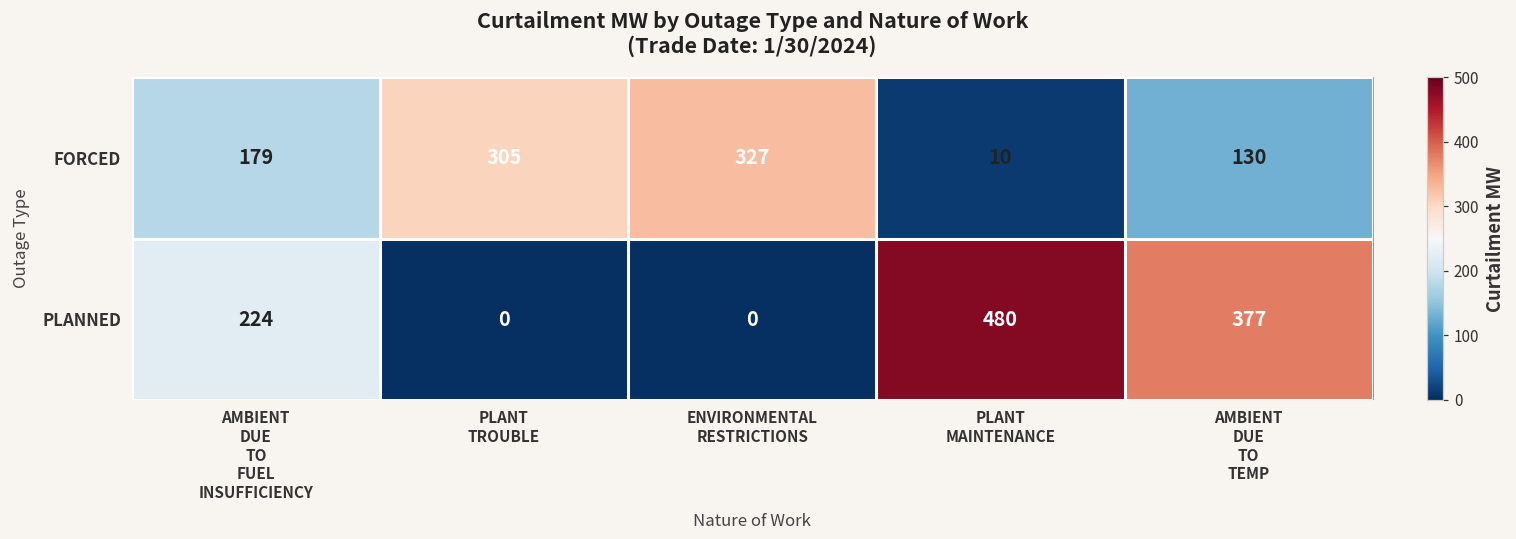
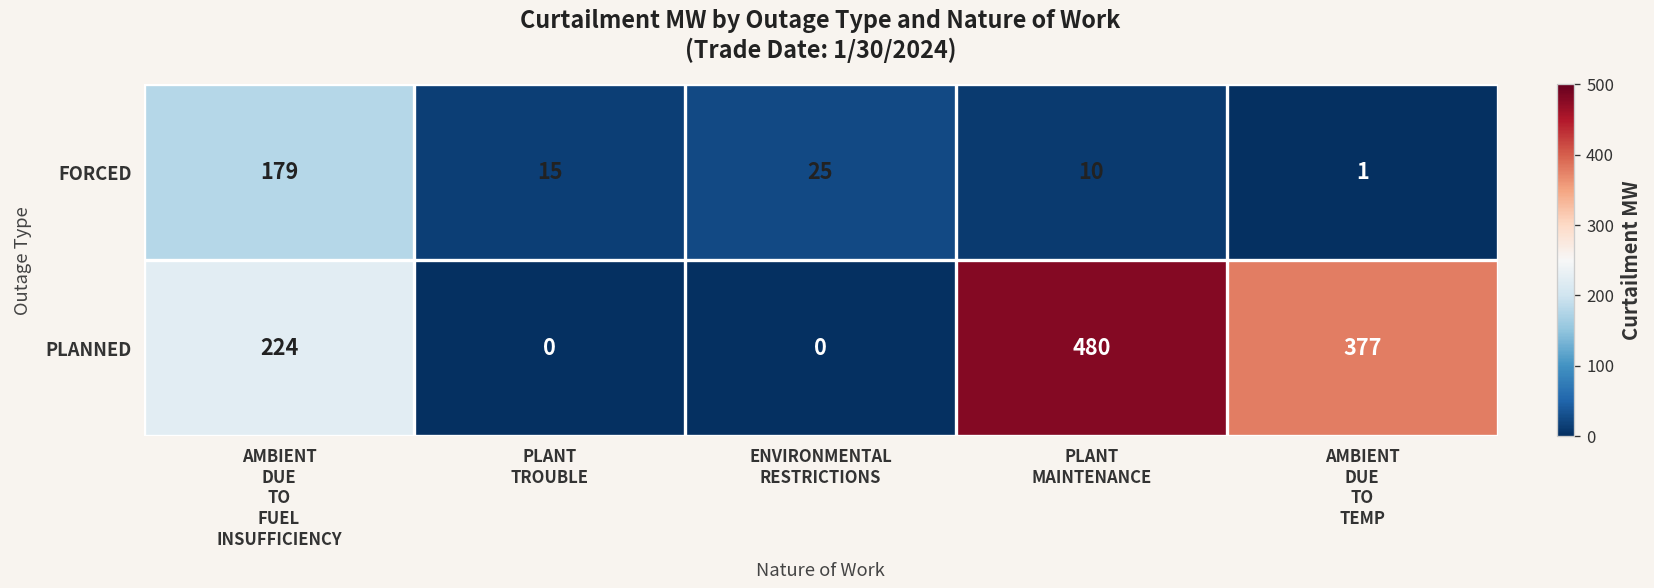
FORCED, PLANT TROUBLE: 305 -> 15
FORCED, ENVIRONMENTAL RESTRICTIONS: 327 -> 25
FORCED, AMBIENT DUE TO TEMP: 130 -> 1
